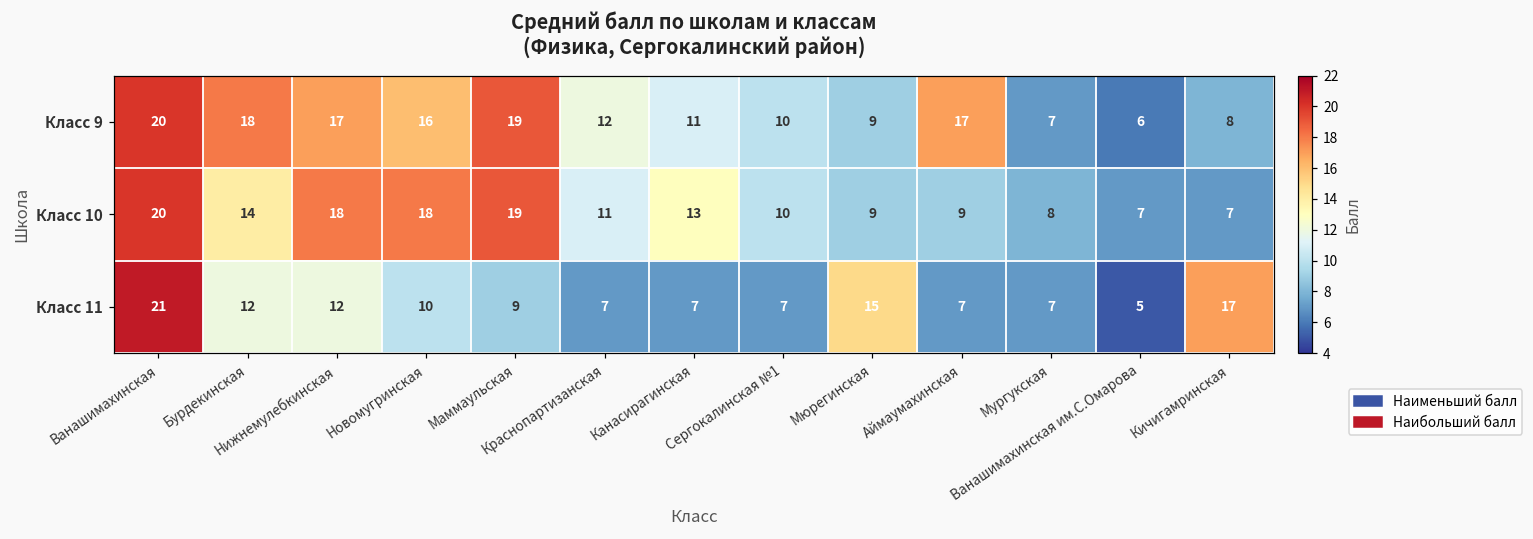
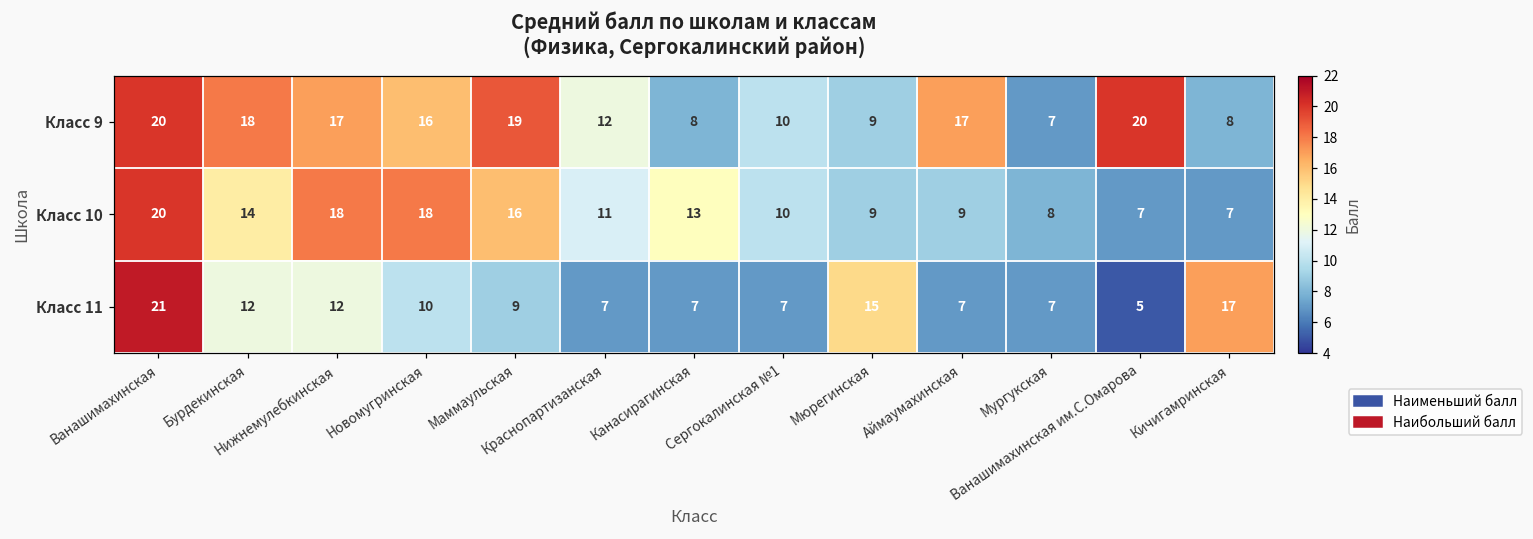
Класс 9, Канасирагинская: 11 -> 8
Класс 9, Ванашимахинская им.С.Омарова: 6 -> 20
Класс 10, Маммаульская: 19 -> 16
